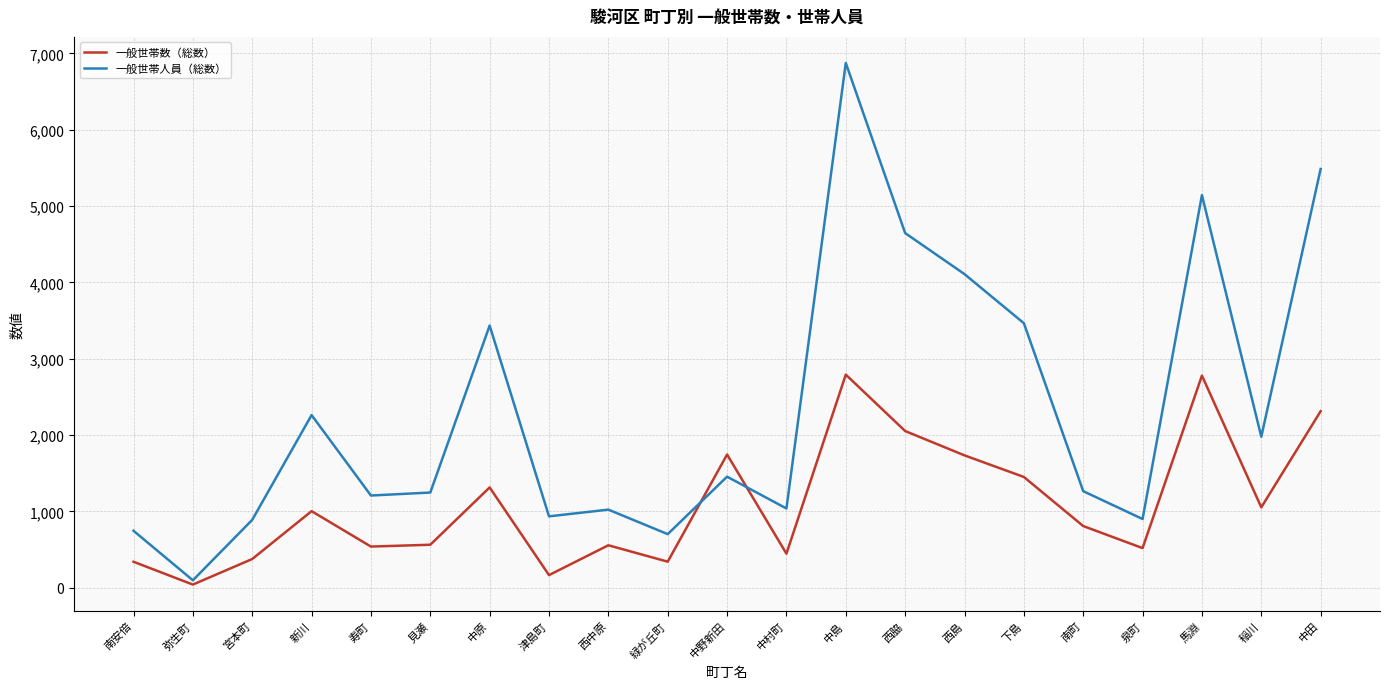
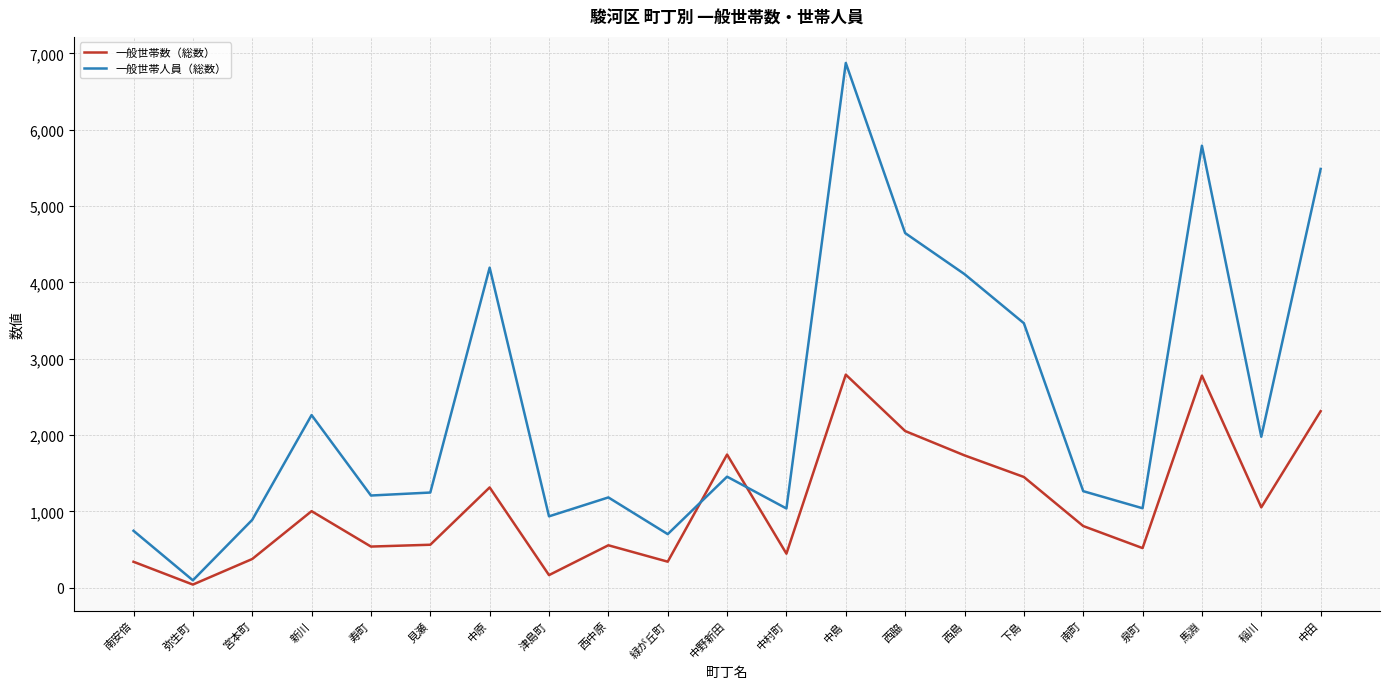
一般世帯人員（総数）, 中原: 3,400 -> 4,200
一般世帯人員（総数）, 西中原: 1,000 -> 1,200
一般世帯人員（総数）, 泉町: 900 -> 1,000
一般世帯人員（総数）, 馬淵: 5,100 -> 5,800
